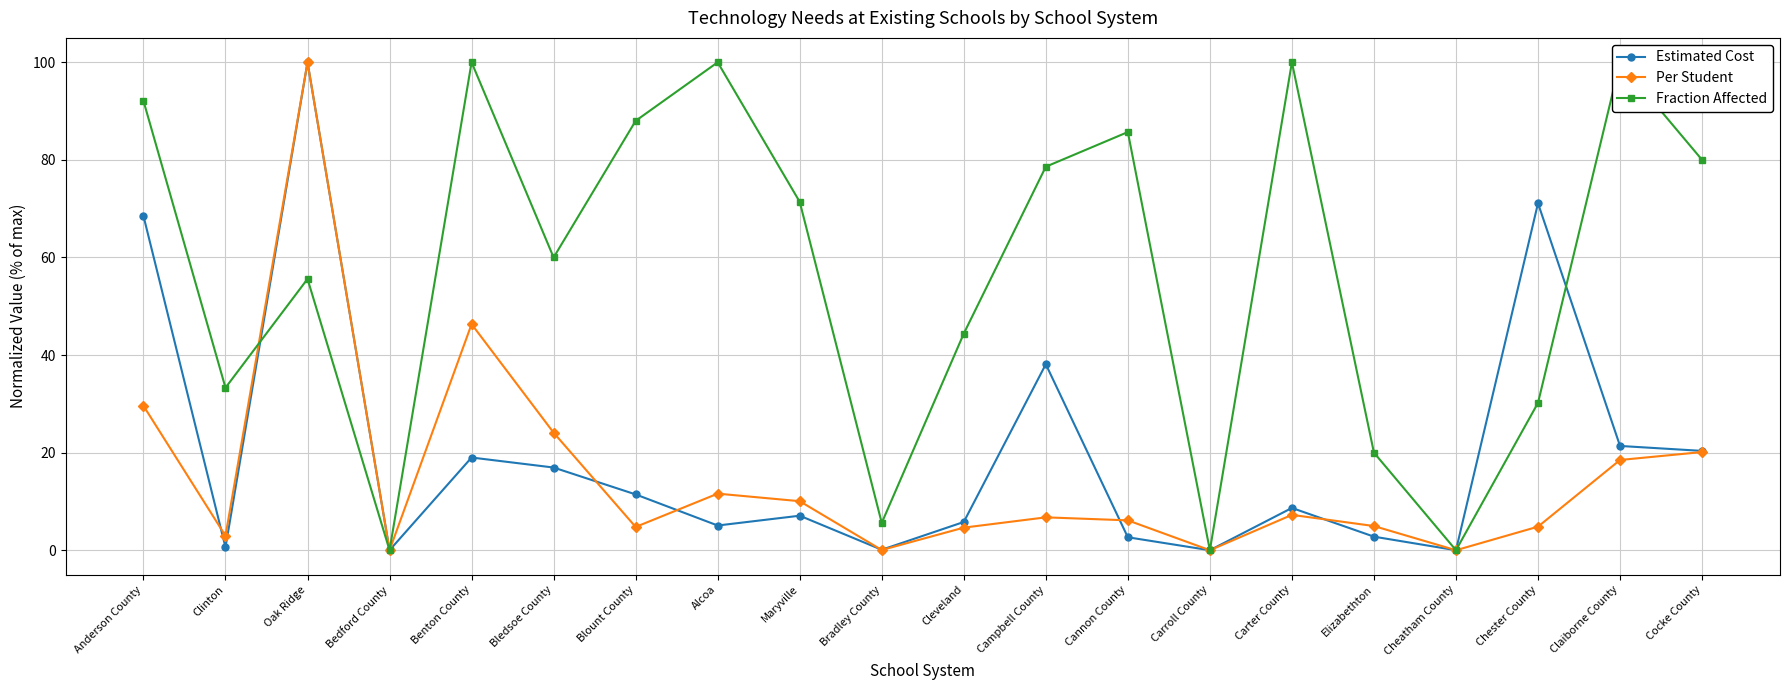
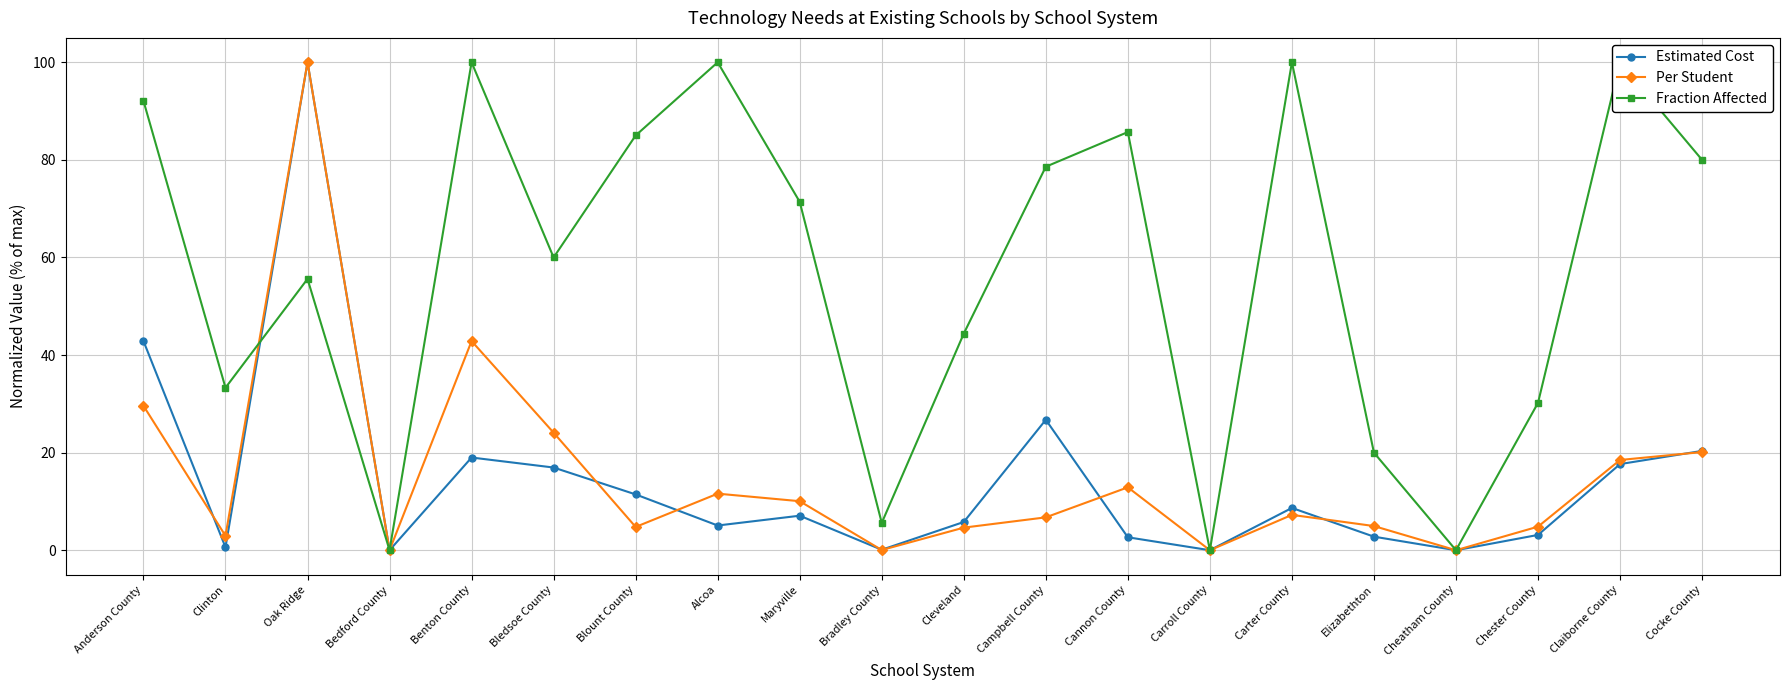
Estimated Cost, Anderson County: 69 -> 43
Per Student, Benton County: 46 -> 43
Fraction Affected, Blount County: 88 -> 85
Estimated Cost, Campbell County: 38 -> 27
Per Student, Cannon County: 6 -> 13
Estimated Cost, Chester County: 71 -> 3
Estimated Cost, Claiborne County: 21 -> 18
